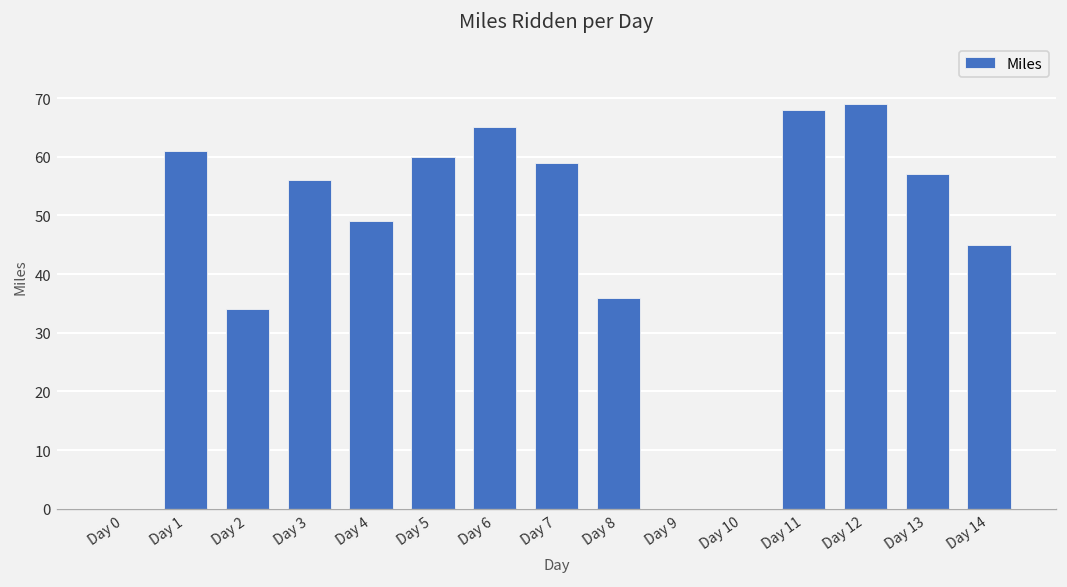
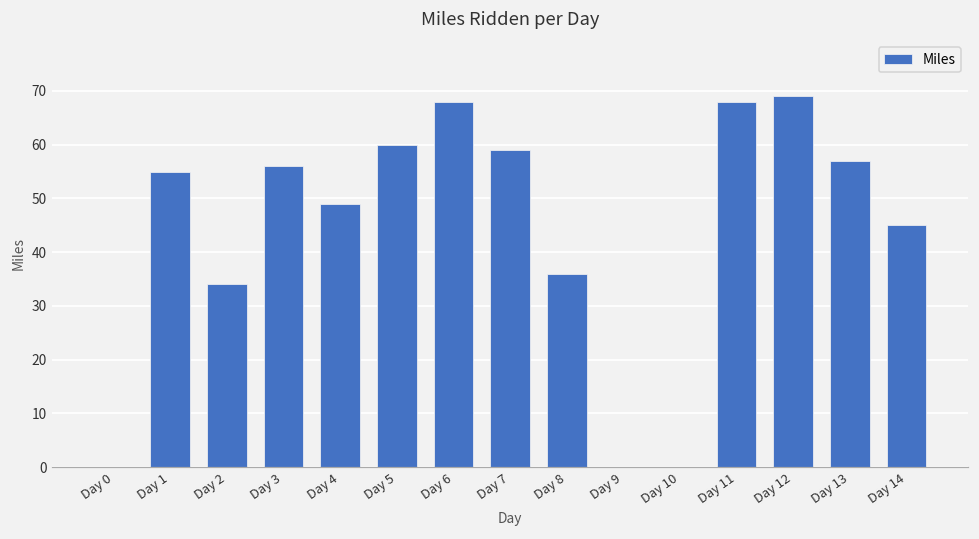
Day 1: 61 -> 55
Day 6: 65 -> 68
